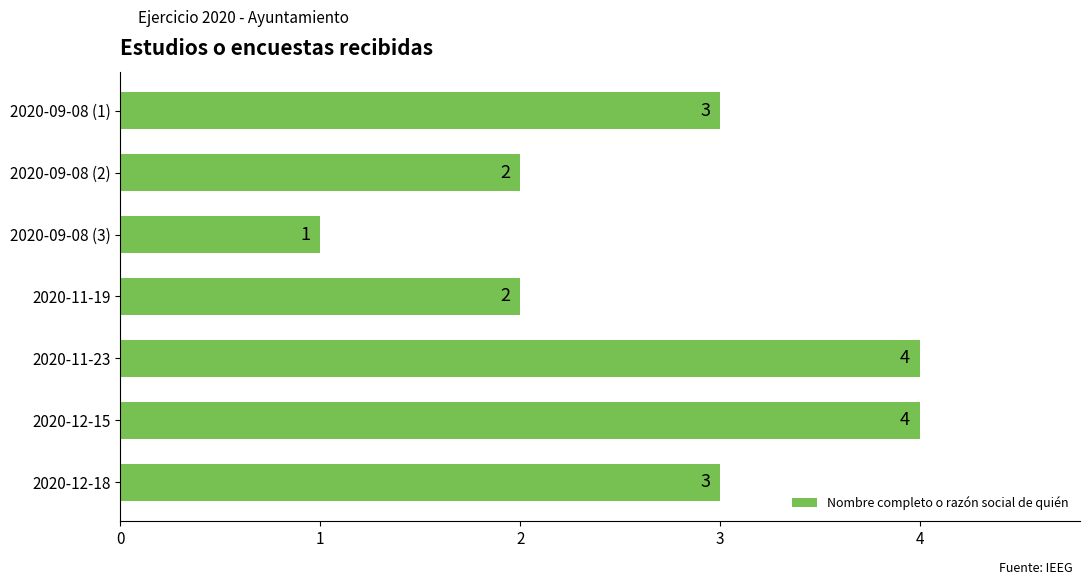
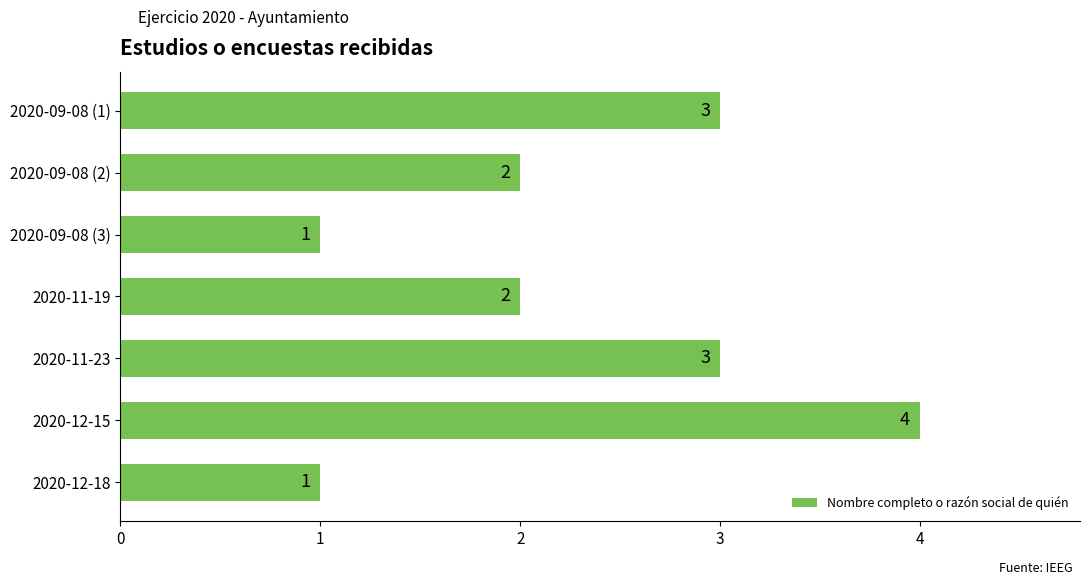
2020-11-23: 4 -> 3
2020-12-18: 3 -> 1
